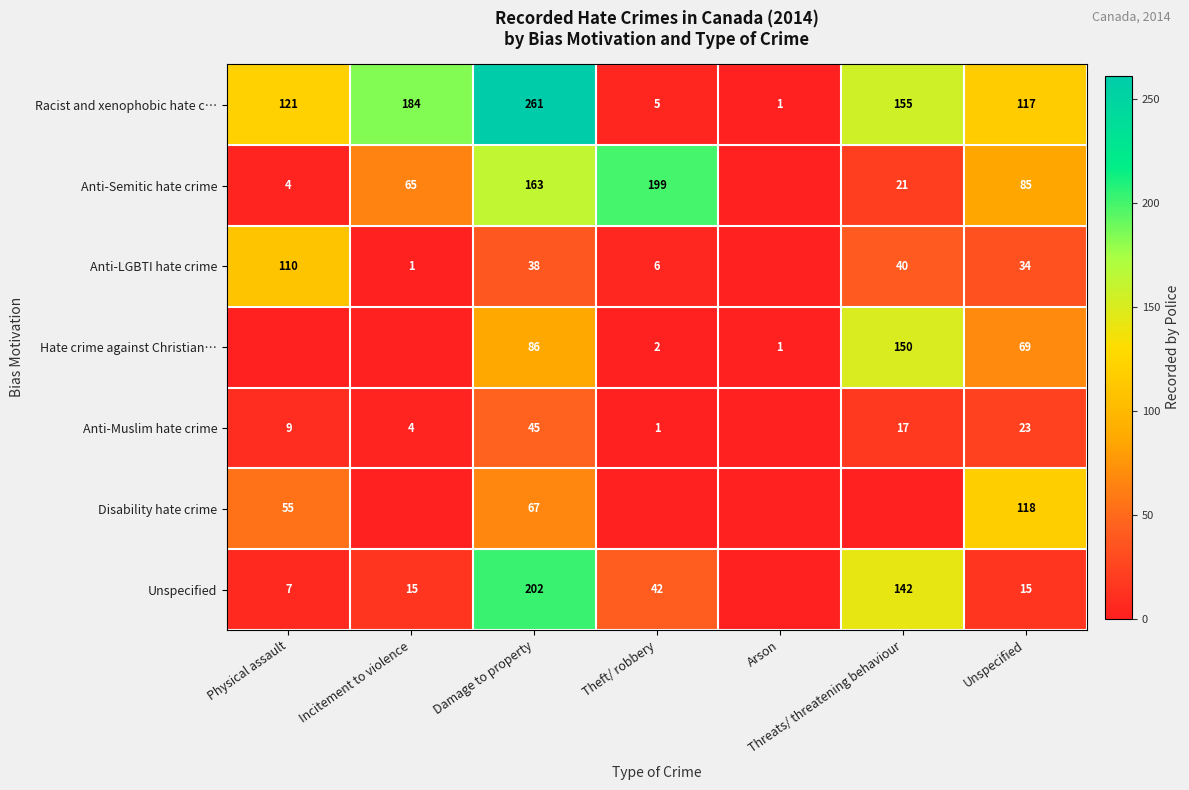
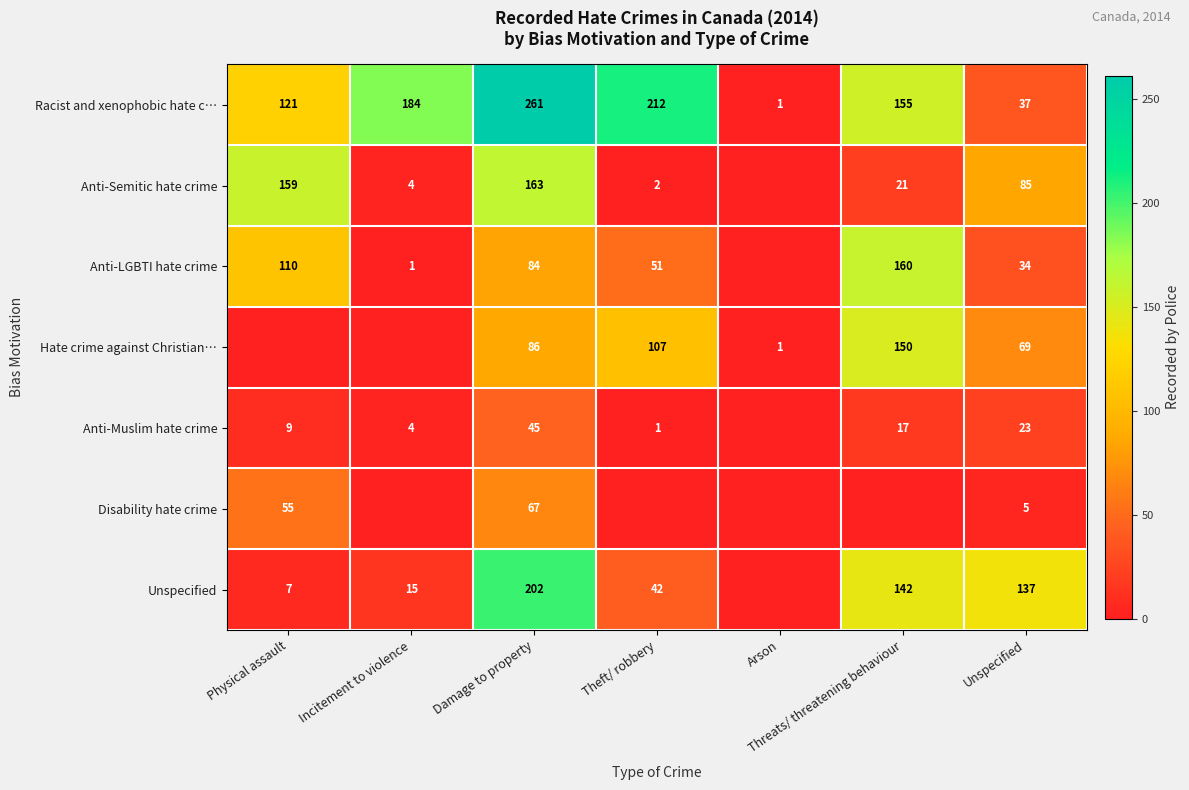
Racist and xenophobic hate c…, Theft/ robbery: 5 -> 212
Racist and xenophobic hate c…, Unspecified: 117 -> 37
Anti-Semitic hate crime, Physical assault: 4 -> 159
Anti-Semitic hate crime, Incitement to violence: 65 -> 4
Anti-Semitic hate crime, Theft/ robbery: 199 -> 2
Anti-LGBTI hate crime, Damage to property: 38 -> 84
Anti-LGBTI hate crime, Theft/ robbery: 6 -> 51
Anti-LGBTI hate crime, Threats/ threatening behaviour: 40 -> 160
Hate crime against Christian…, Theft/ robbery: 2 -> 107
Disability hate crime, Unspecified: 118 -> 5
Unspecified, Unspecified: 15 -> 137
